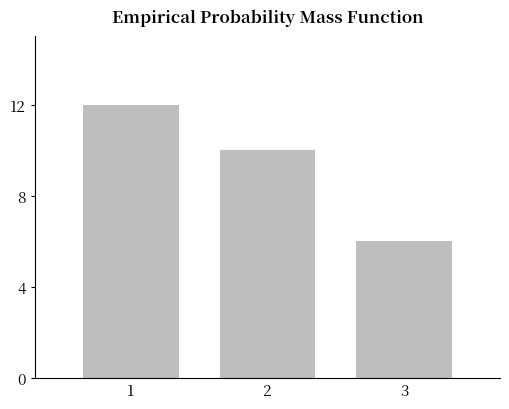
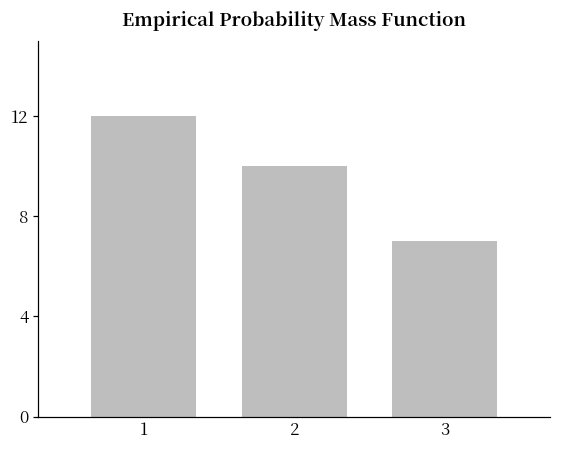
3: 6 -> 7
